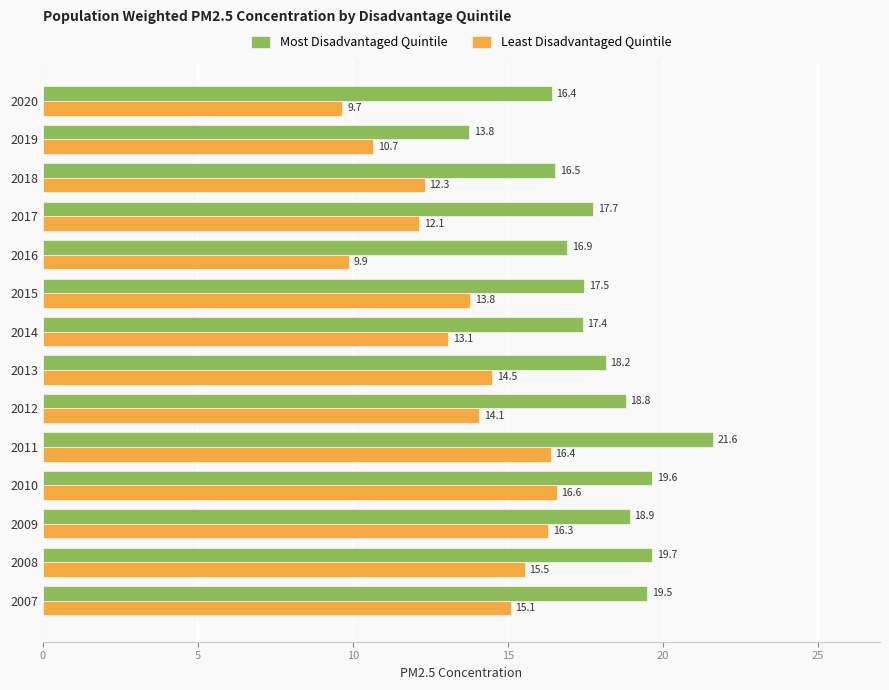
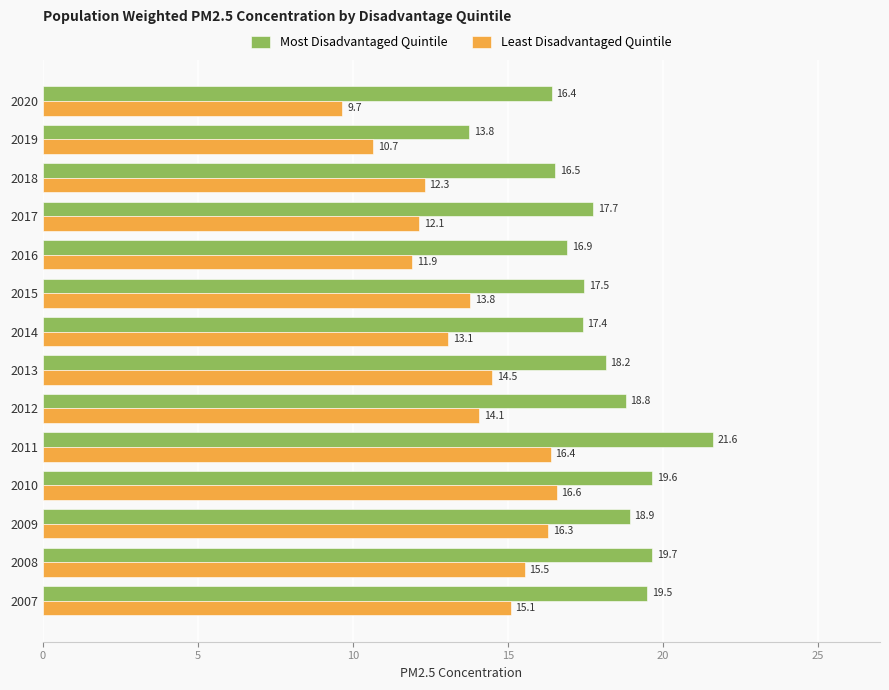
Least Disadvantaged Quintile, 2016: 9.9 -> 11.9
